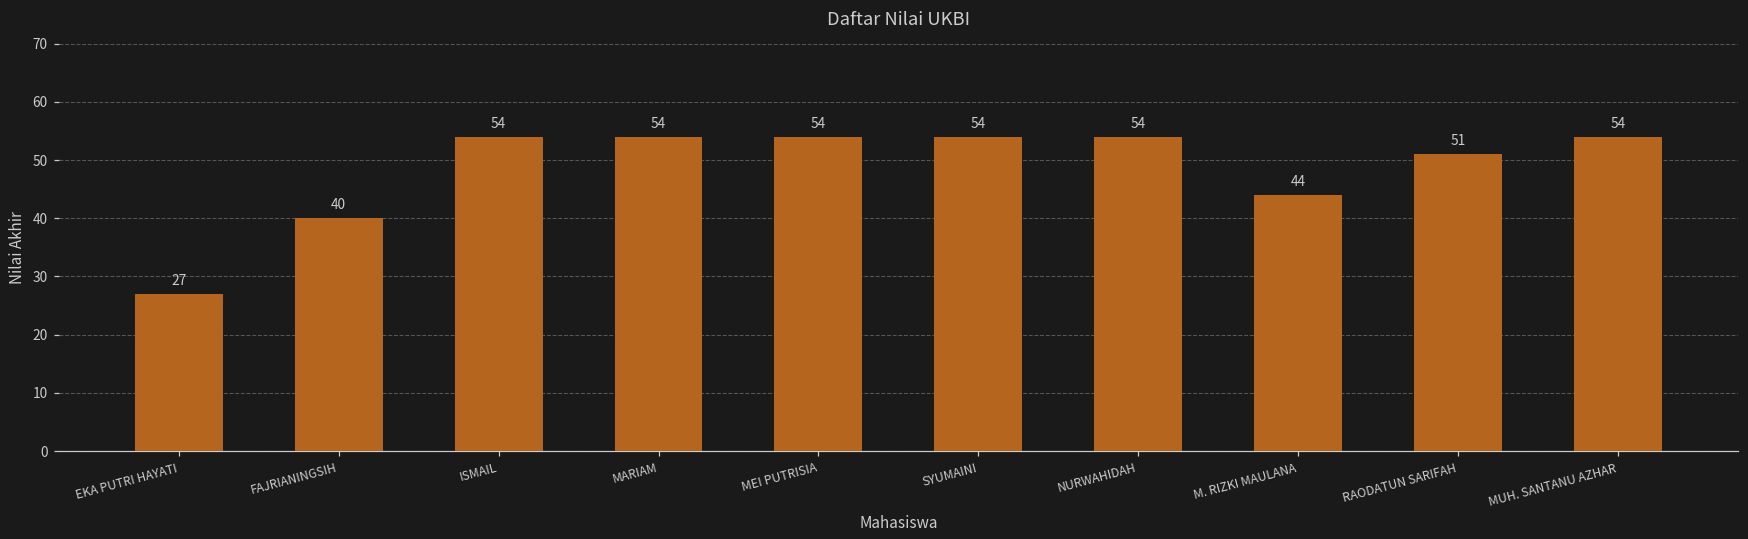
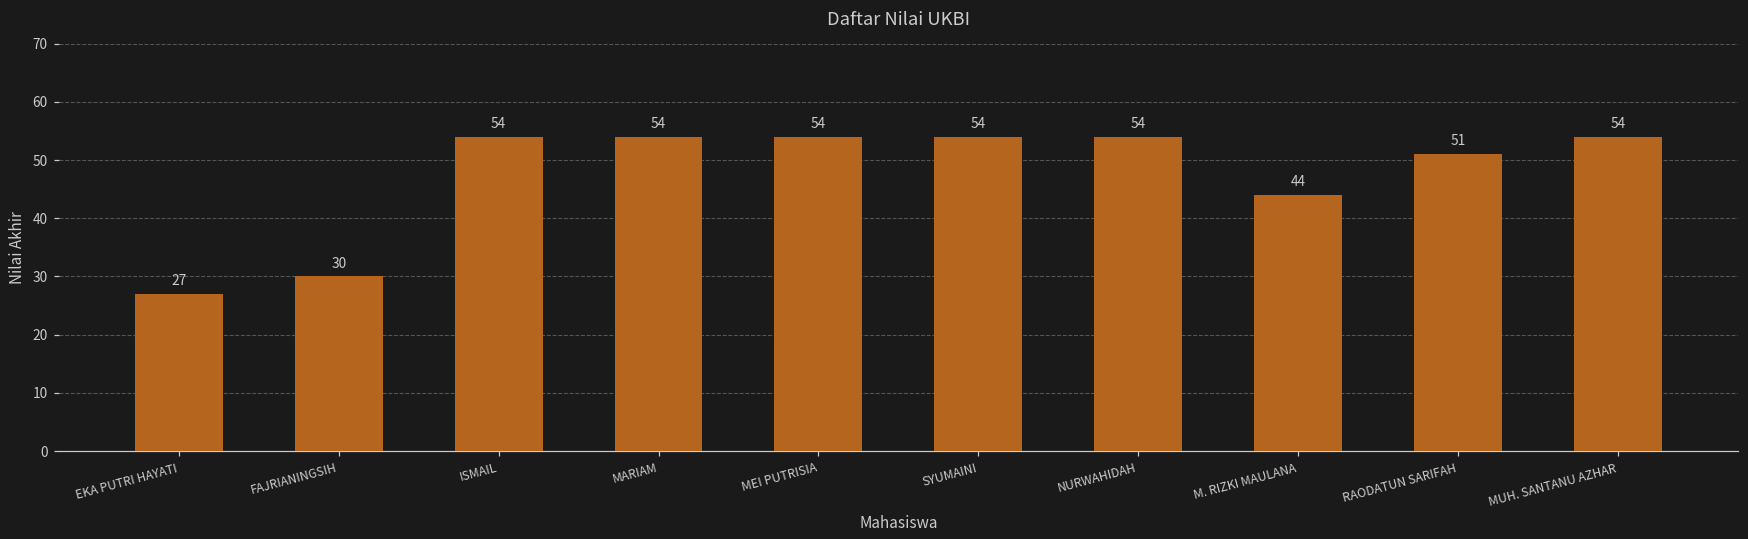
FAJRIANINGSIH: 40 -> 30
